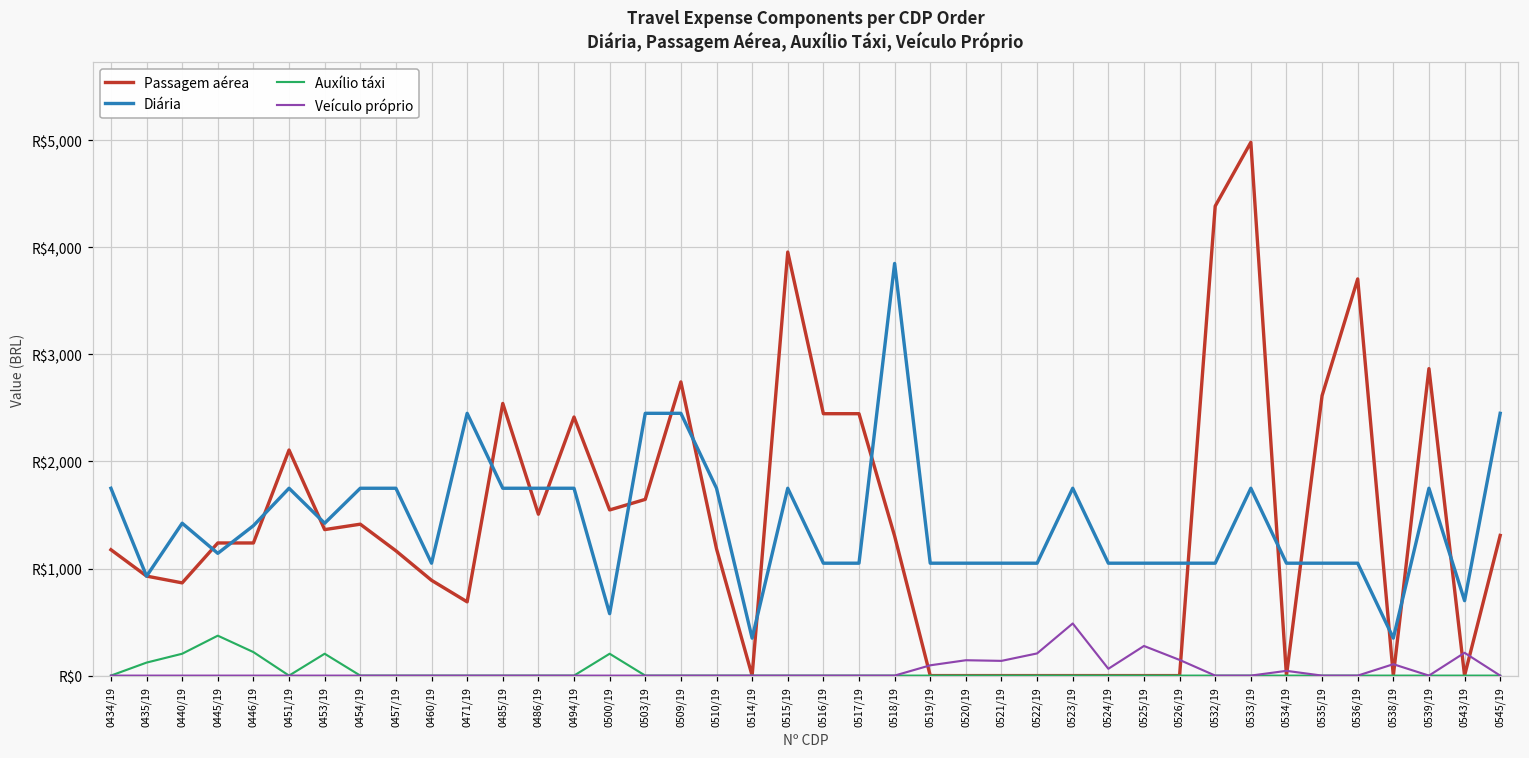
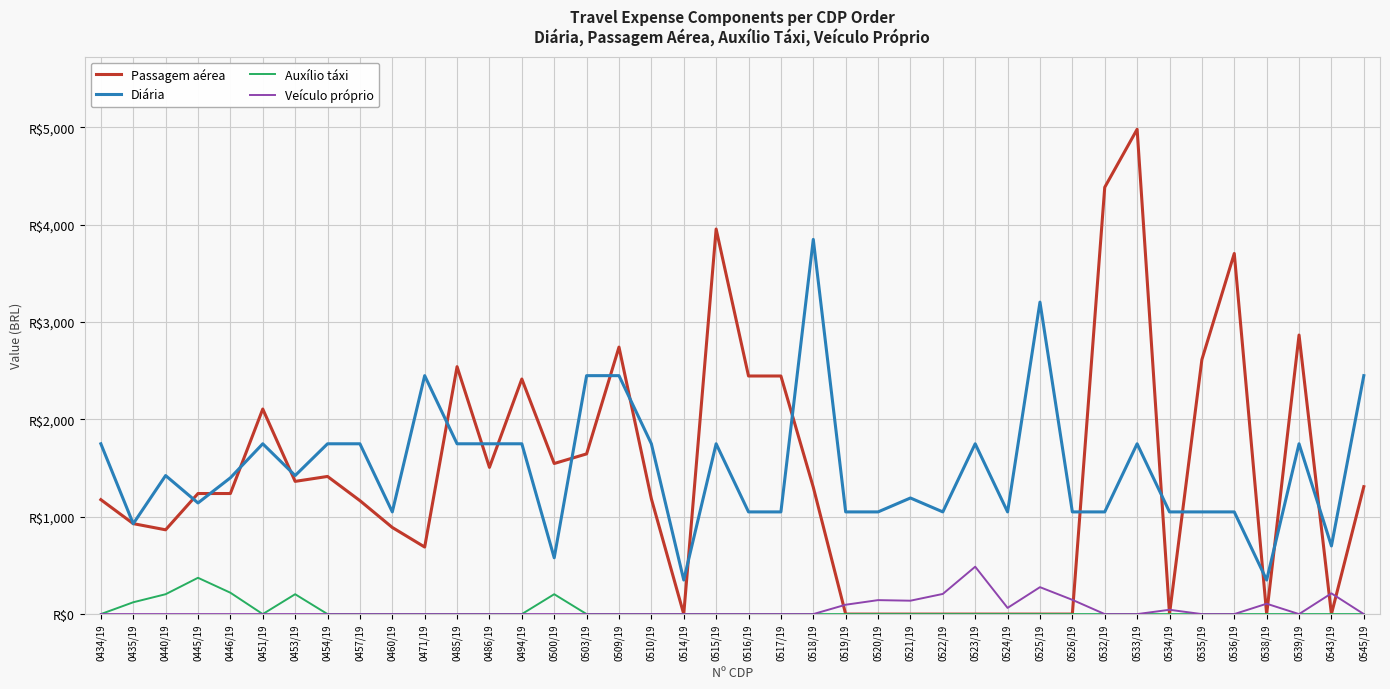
Diária, 0521/19: R$1,100 -> R$1,200
Diária, 0525/19: R$1,100 -> R$3,200
